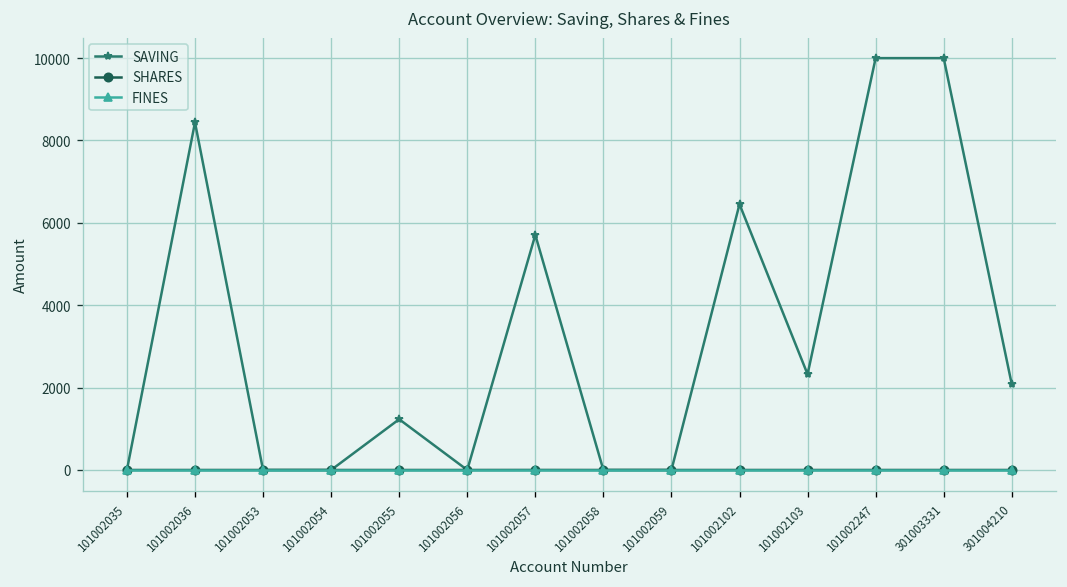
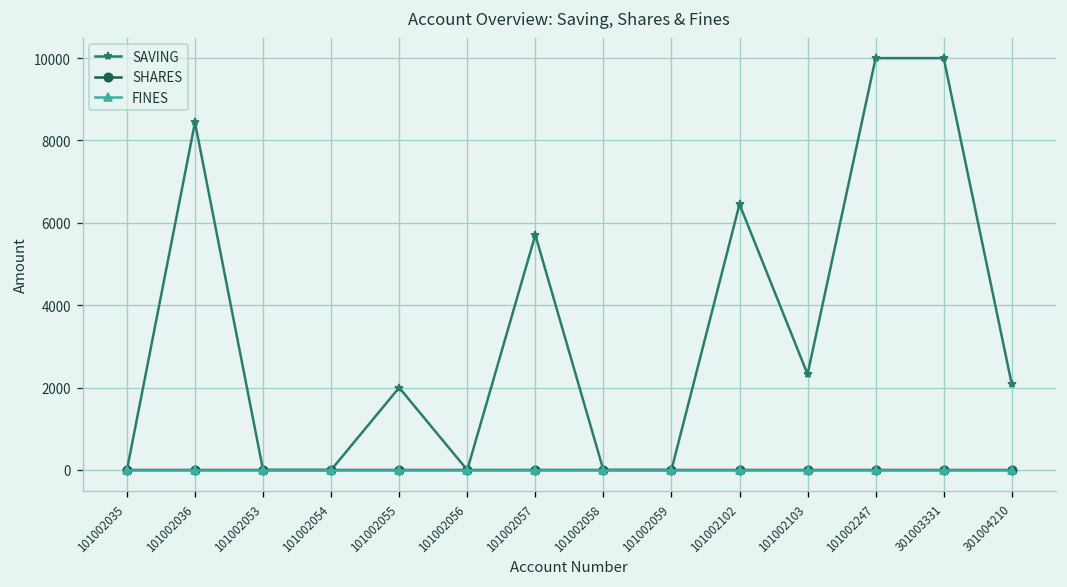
SAVING, 101002055: 1200 -> 2000
